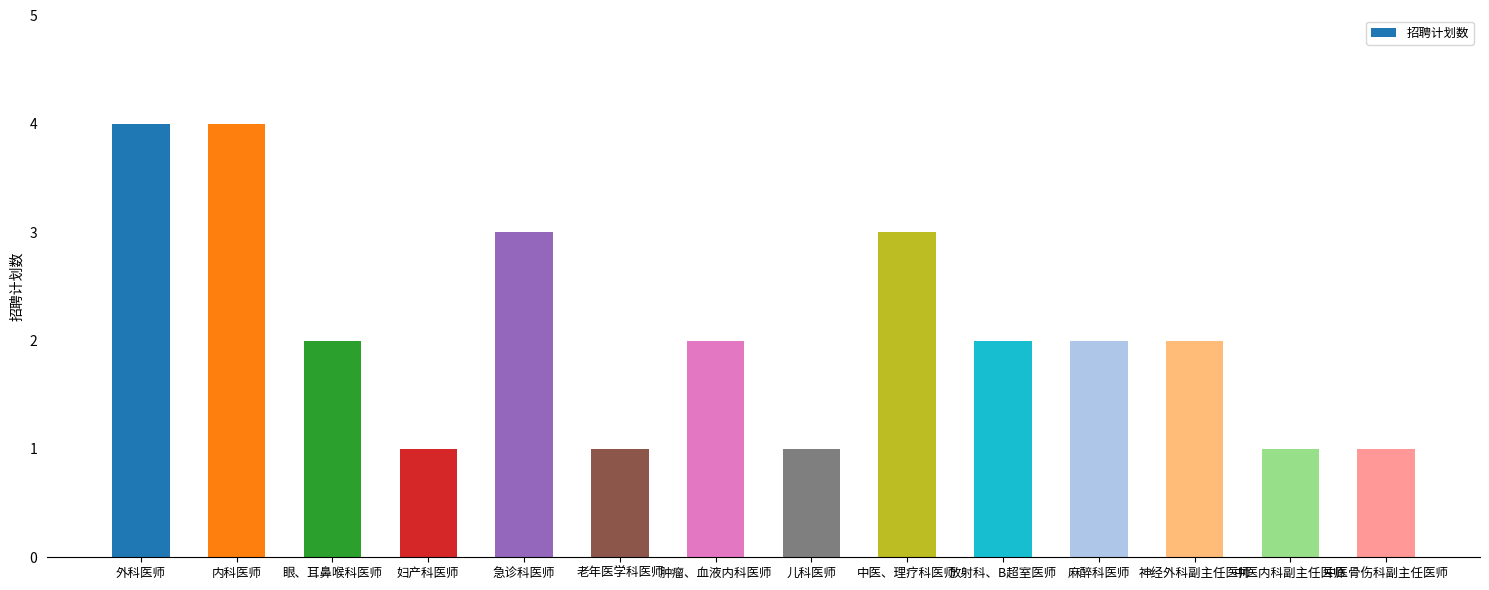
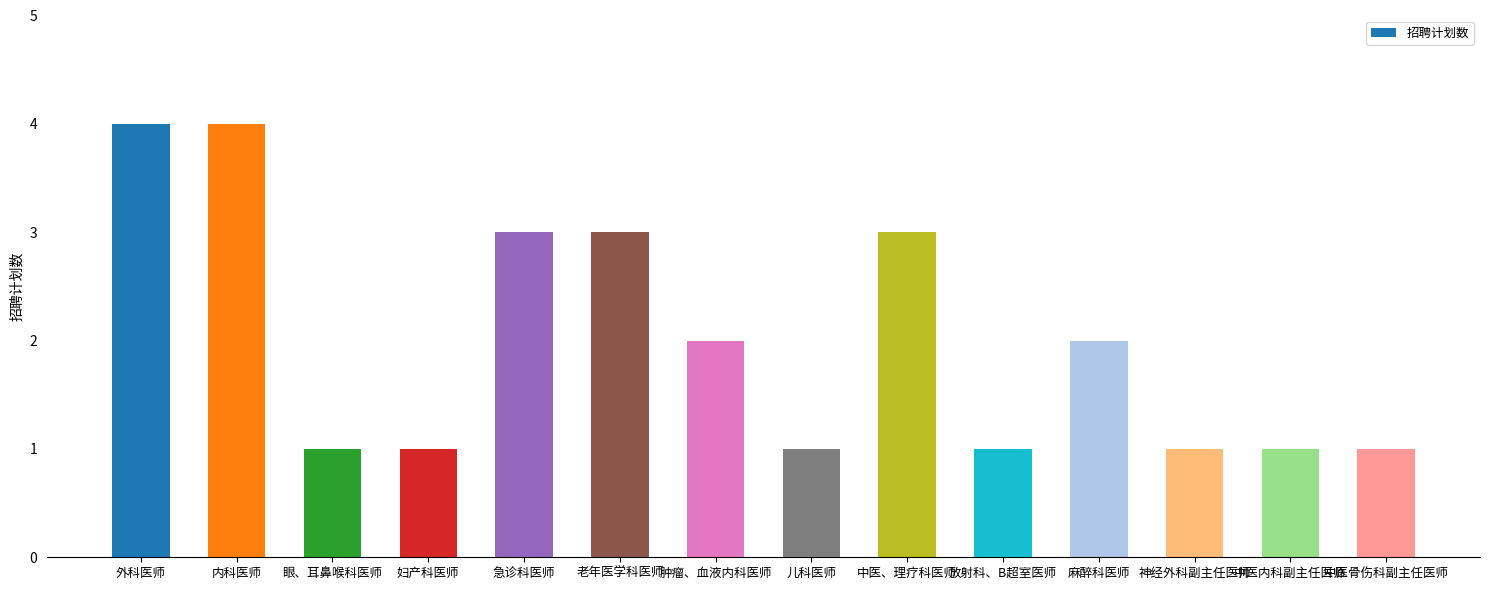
眼、耳鼻喉科医师: 2 -> 1
老年医学科医师: 1 -> 3
放射科、B超室医师: 2 -> 1
神经外科副主任医师: 2 -> 1
